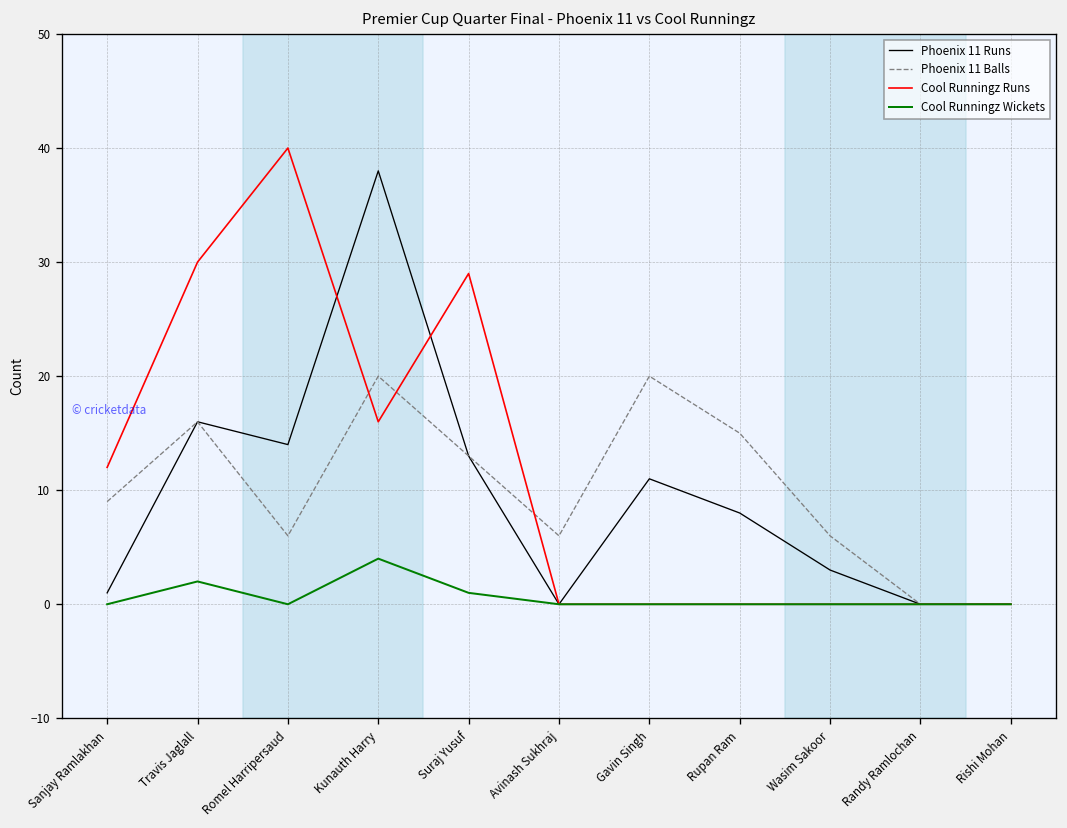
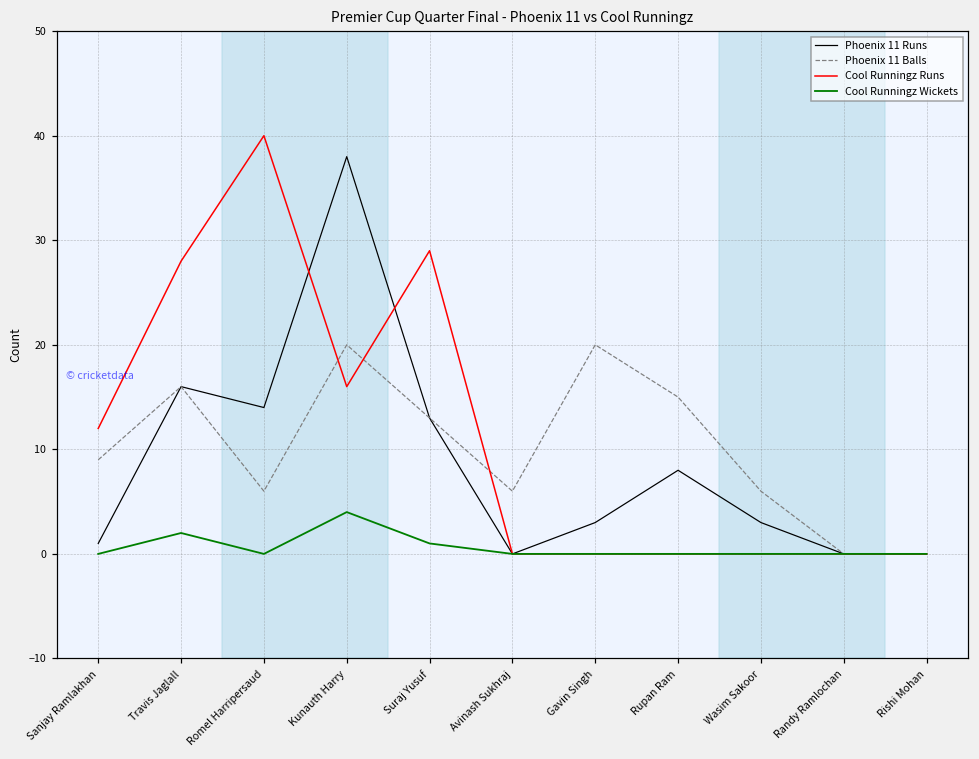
Cool Runningz Runs, Travis Jaglall: 30 -> 28
Phoenix 11 Runs, Gavin Singh: 11 -> 3
